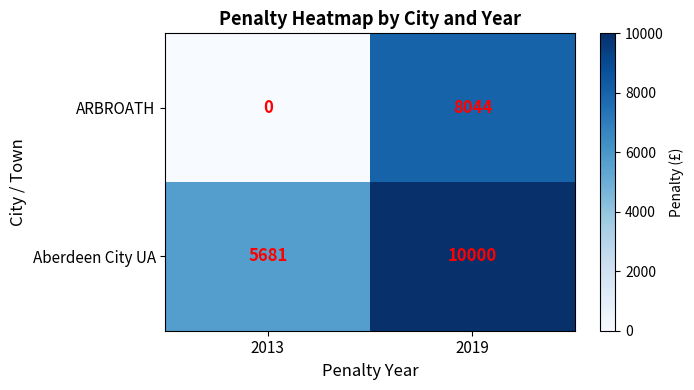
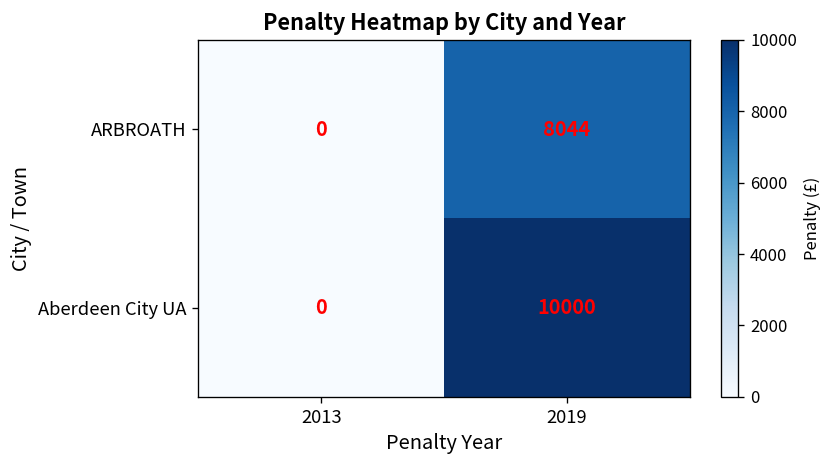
Aberdeen City UA, 2013: 5681 -> 0
